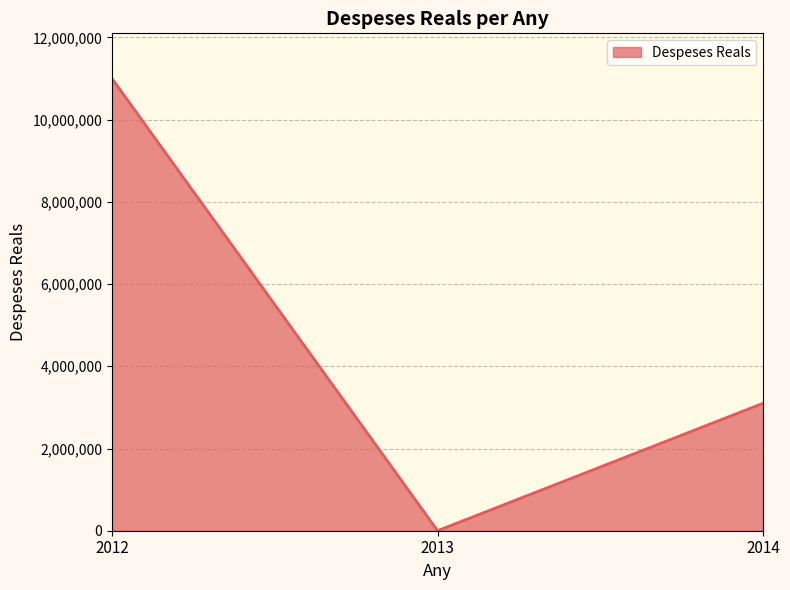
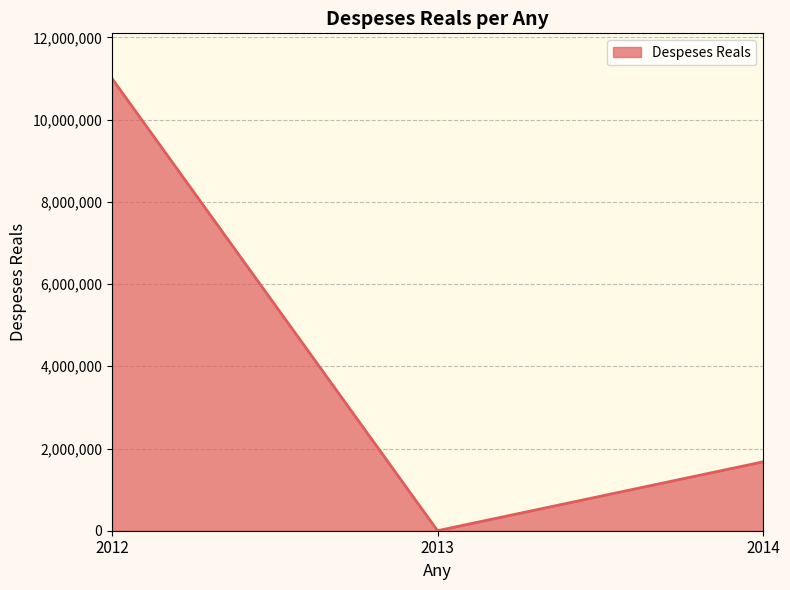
2014: 3,100,000 -> 1,700,000
